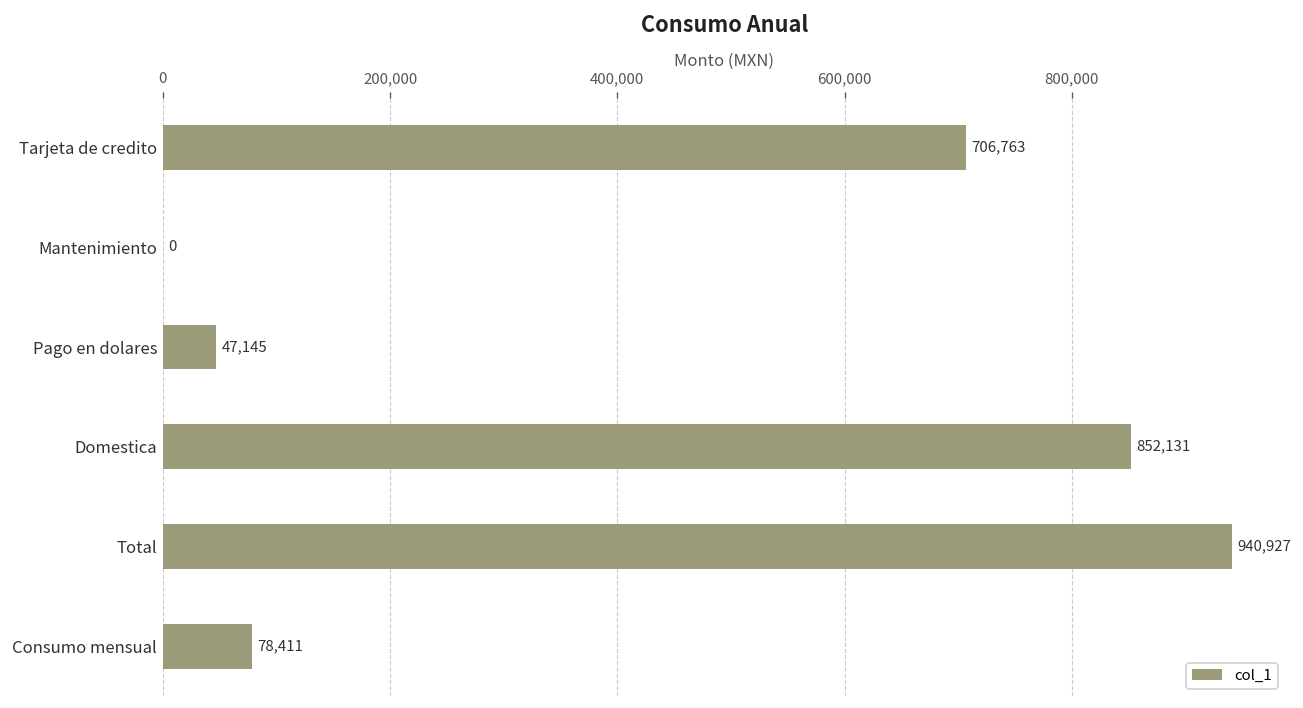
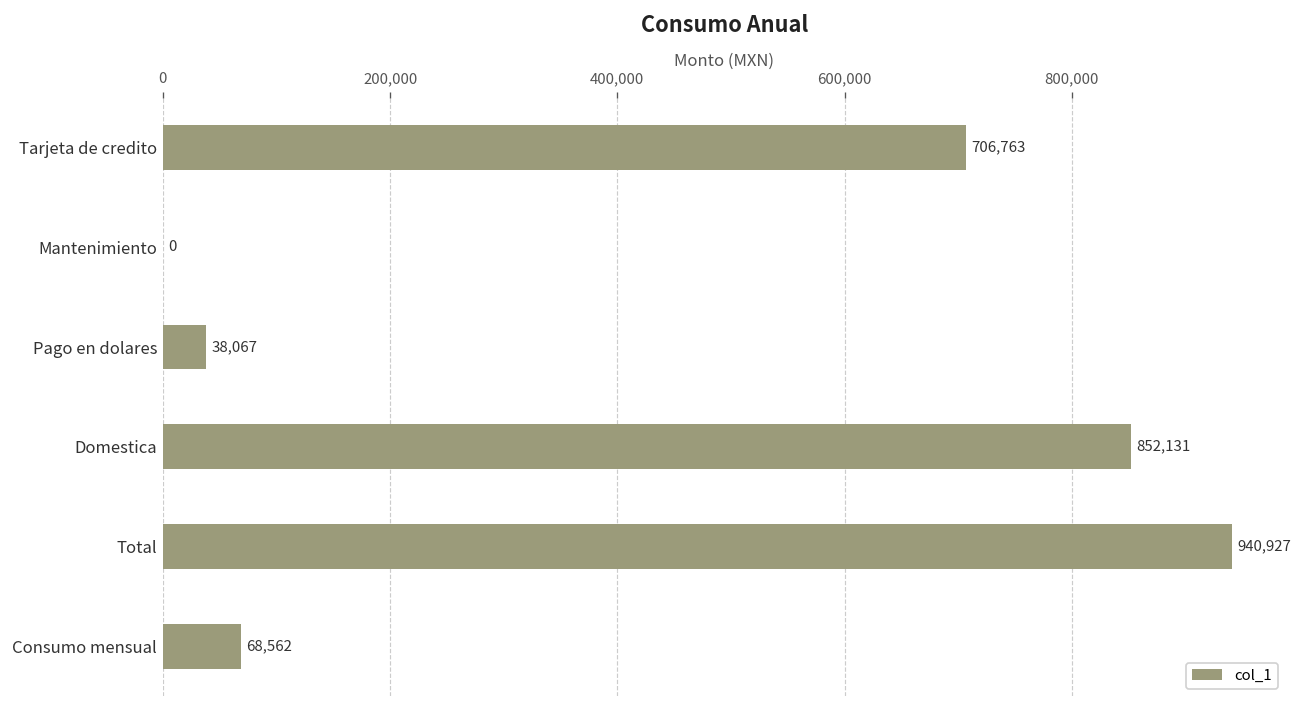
Pago en dolares: 47,145 -> 38,067
Consumo mensual: 78,411 -> 68,562
